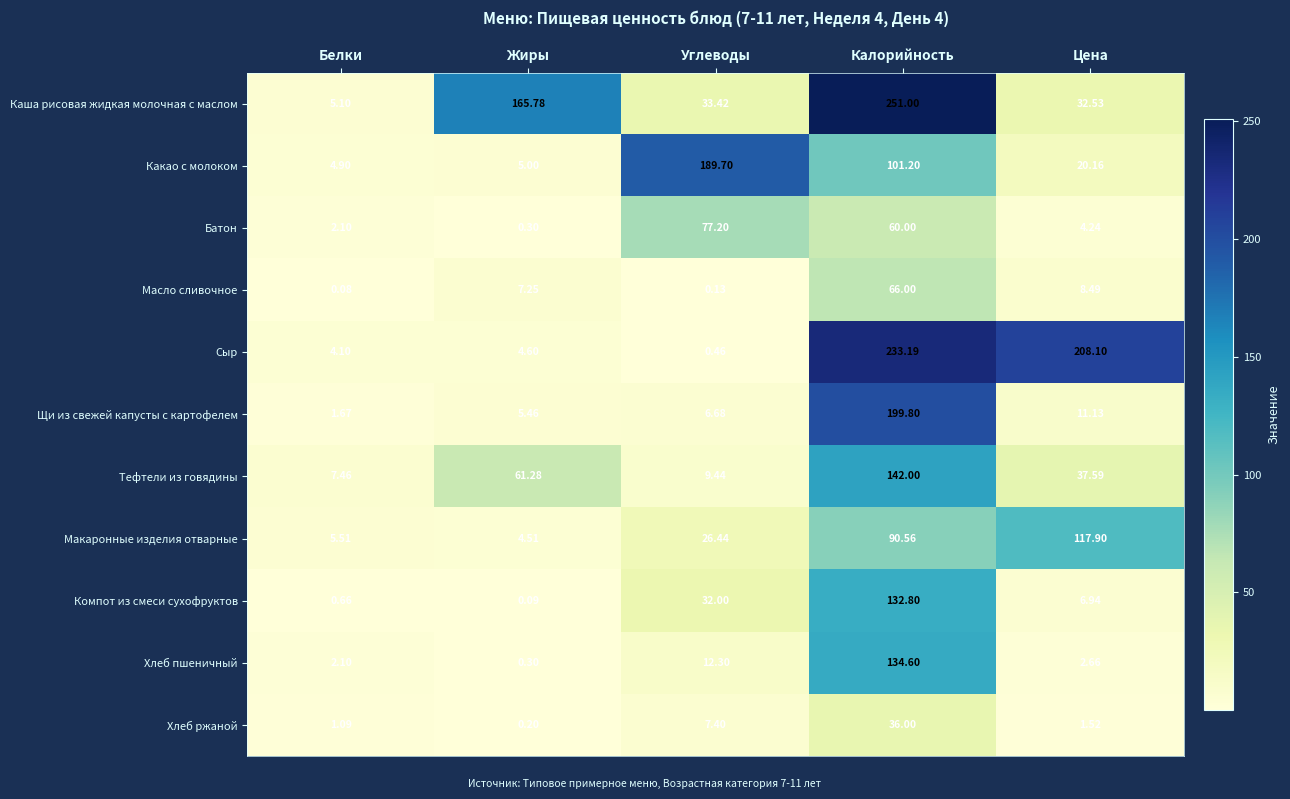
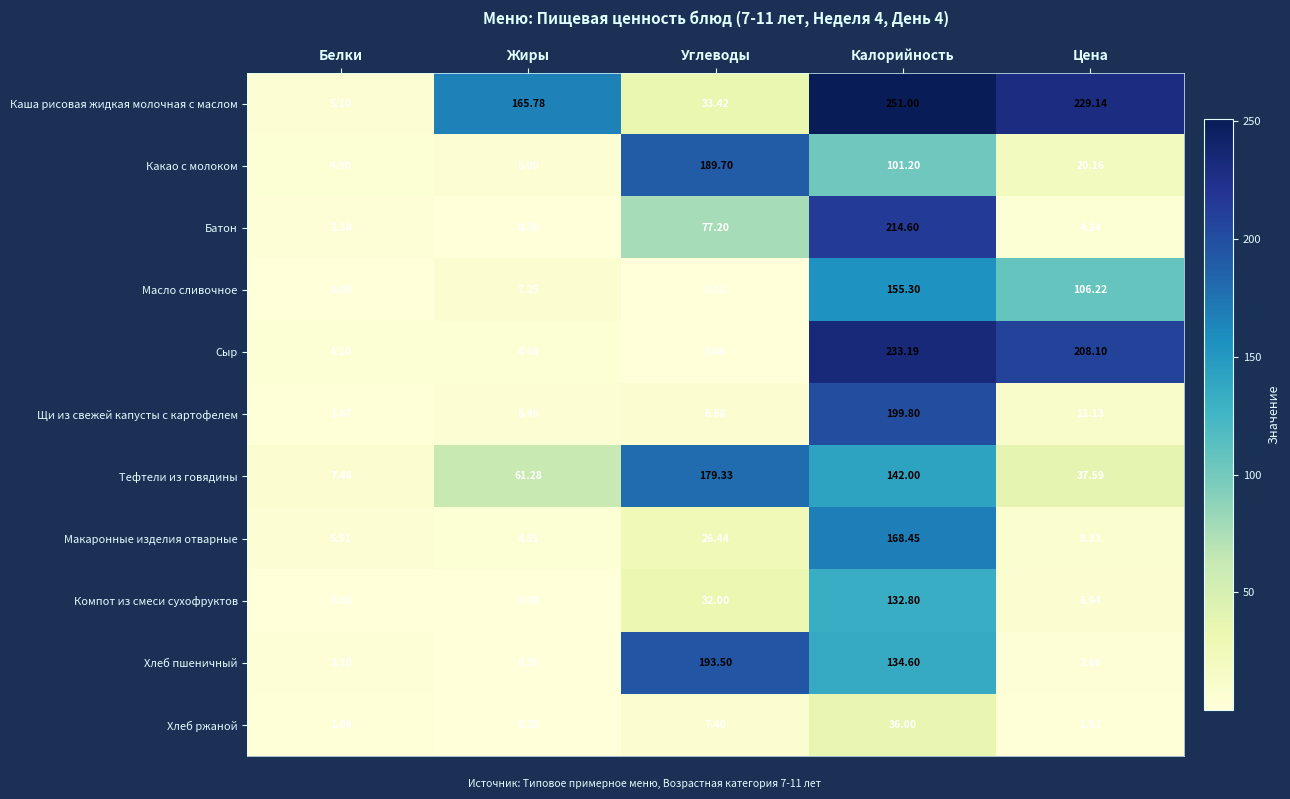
Каша рисовая жидкая молочная с маслом, Цена: 32.53 -> 229.14
Батон, Калорийность: 60.00 -> 214.60
Масло сливочное, Калорийность: 66.00 -> 155.30
Масло сливочное, Цена: 8.49 -> 106.22
Тефтели из говядины, Углеводы: 9.44 -> 179.33
Макаронные изделия отварные, Калорийность: 90.56 -> 168.45
Макаронные изделия отварные, Цена: 117.90 -> 8.33
Хлеб пшеничный, Углеводы: 12.30 -> 193.50
